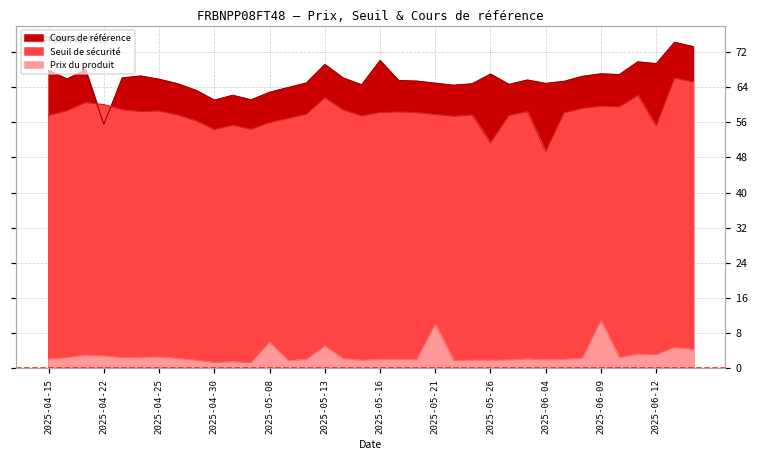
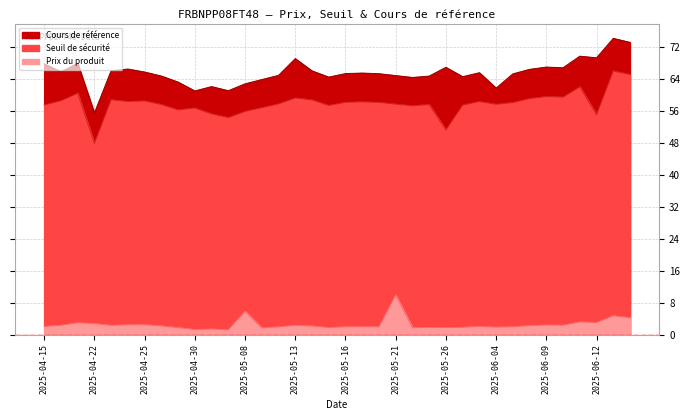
Seuil de sécurité, 2025-04-22: 60 -> 48
Seuil de sécurité, 2025-04-30: 54 -> 57
Seuil de sécurité, 2025-05-13: 62 -> 59
Prix du produit, 2025-05-13: 5 -> 2
Cours de référence, 2025-05-16: 70 -> 65
Cours de référence, 2025-06-04: 65 -> 62
Seuil de sécurité, 2025-06-04: 49 -> 58
Prix du produit, 2025-06-09: 11 -> 2
